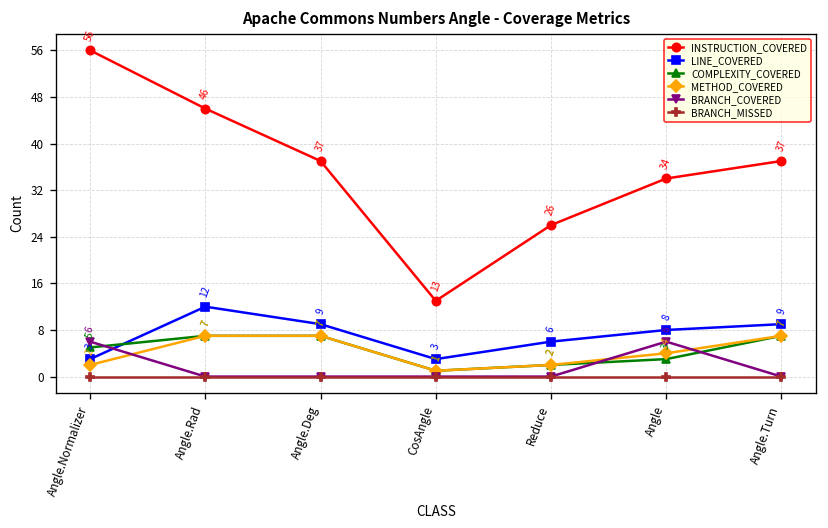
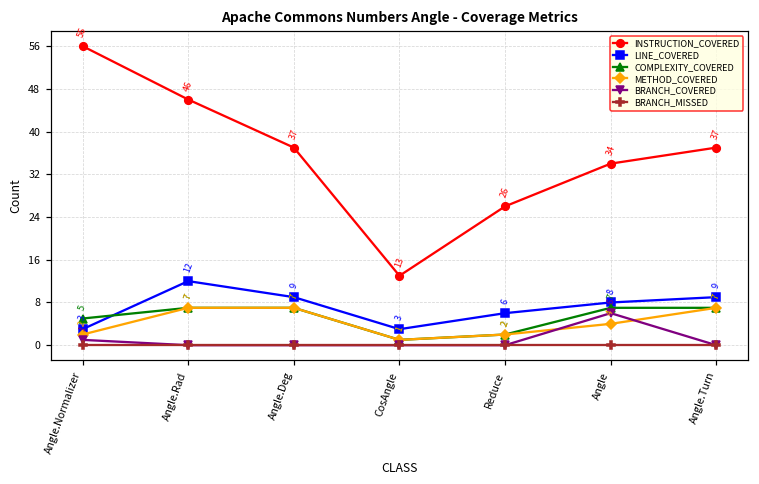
BRANCH_COVERED, Angle.Normalizer: 6 -> 1
COMPLEXITY_COVERED, Angle: 3 -> 7
